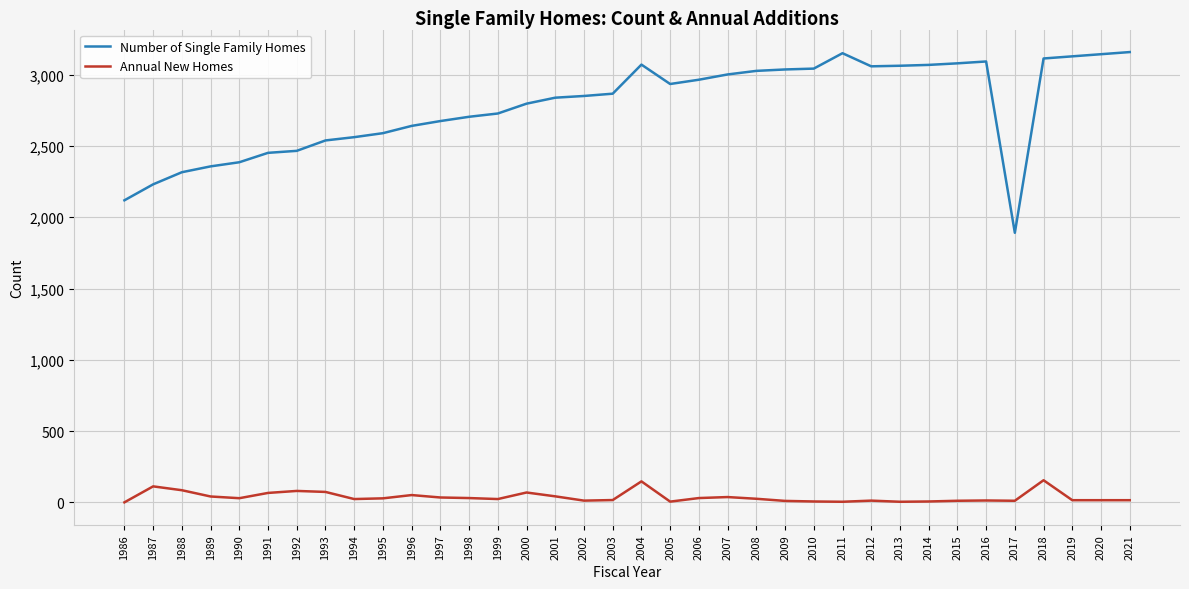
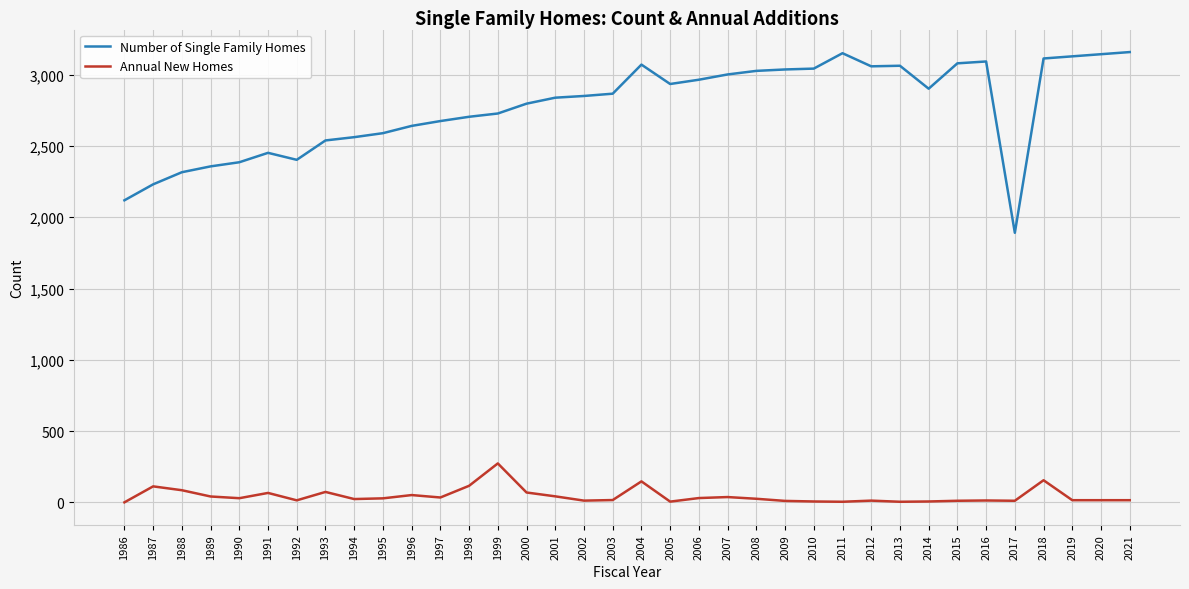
Number of Single Family Homes, 1992: 2,470 -> 2,400
Annual New Homes, 1992: 80 -> 10
Annual New Homes, 1998: 30 -> 120
Annual New Homes, 1999: 20 -> 270
Number of Single Family Homes, 2014: 3,070 -> 2,900
